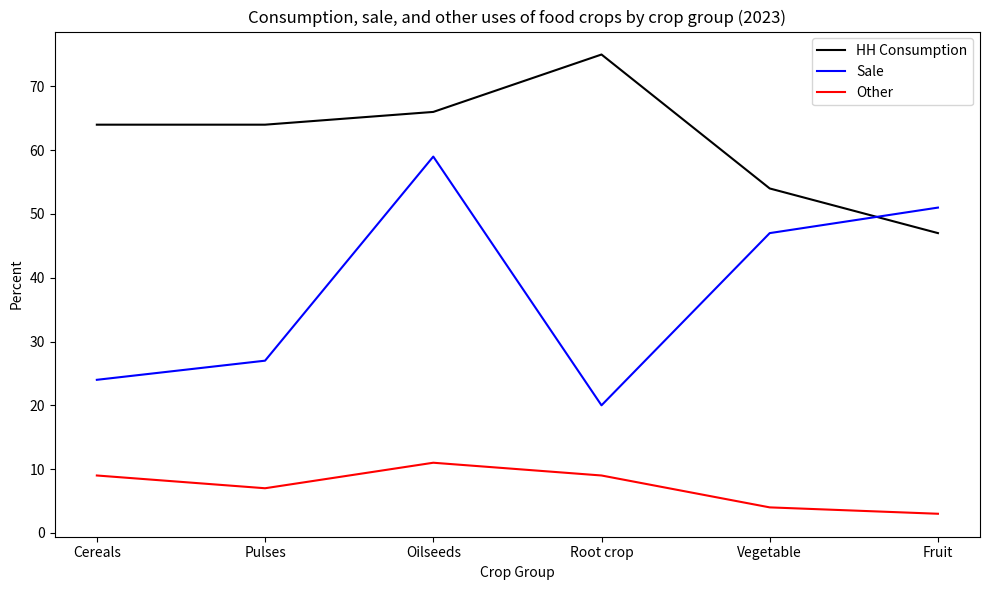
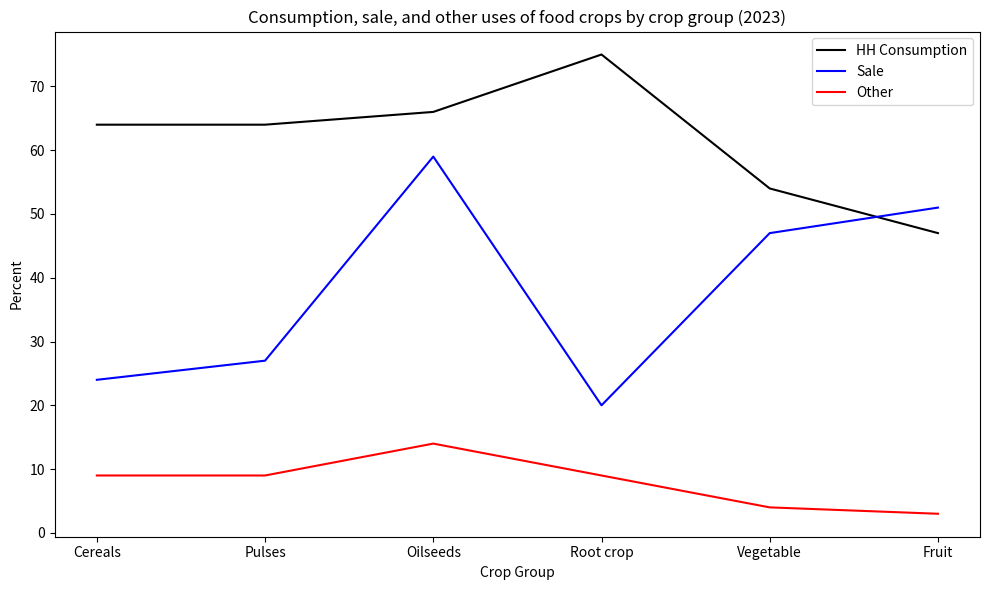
Other, Pulses: 7 -> 9
Other, Oilseeds: 11 -> 14
